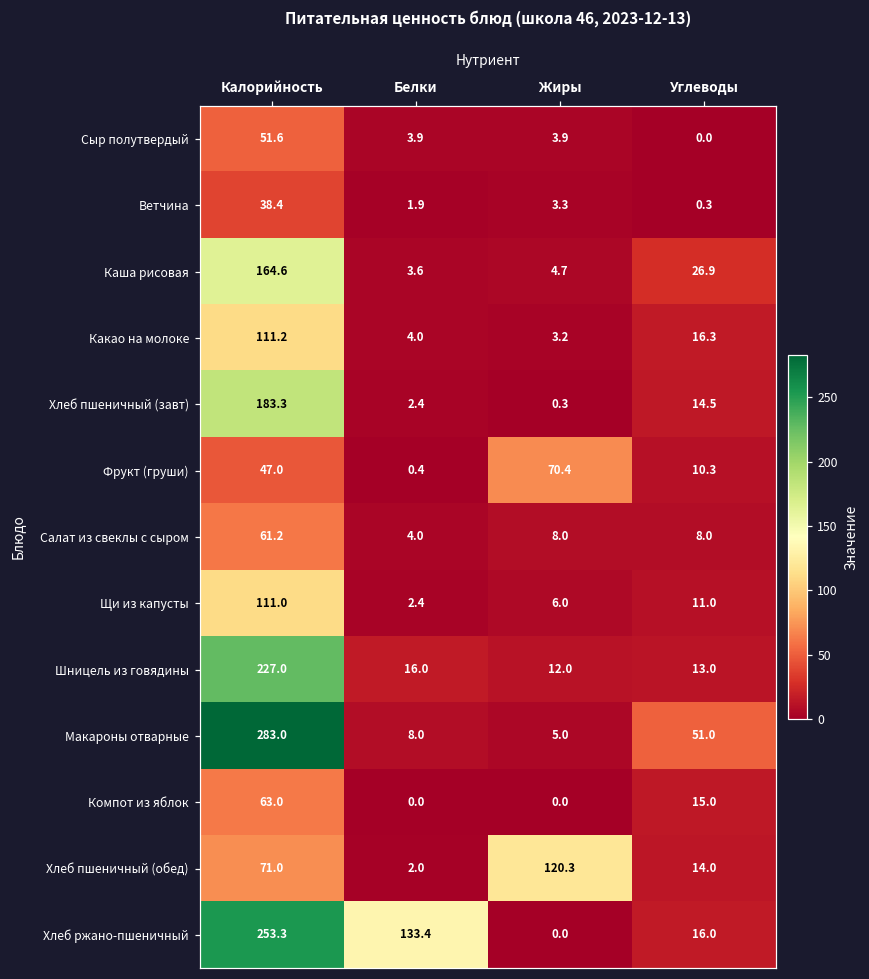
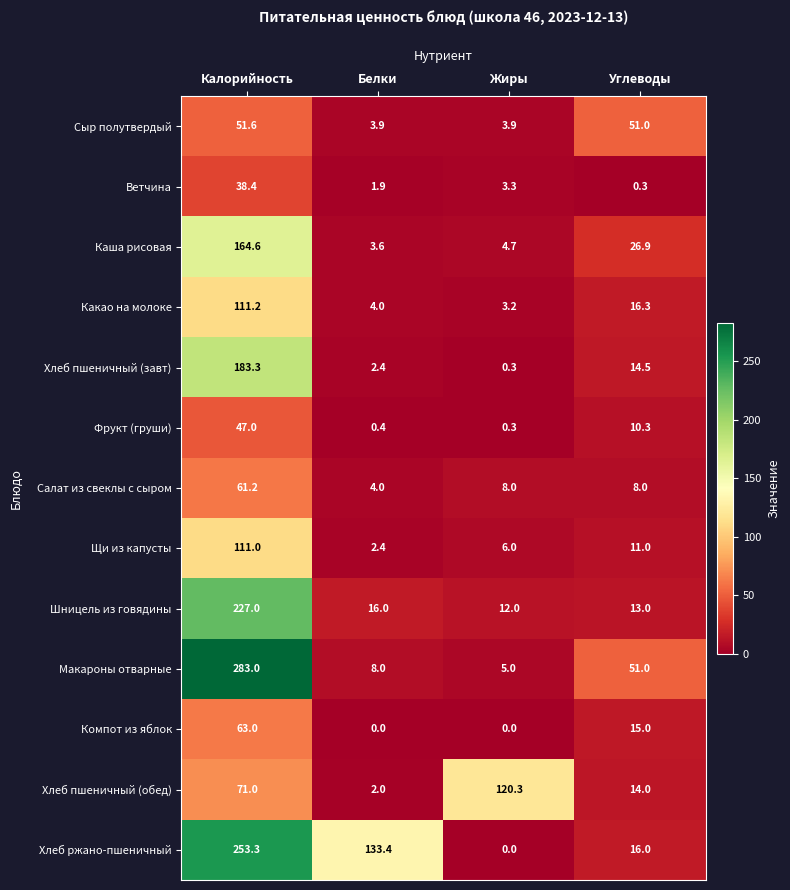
Сыр полутвердый, Углеводы: 0.0 -> 51.0
Фрукт (груши), Жиры: 70.4 -> 0.3
